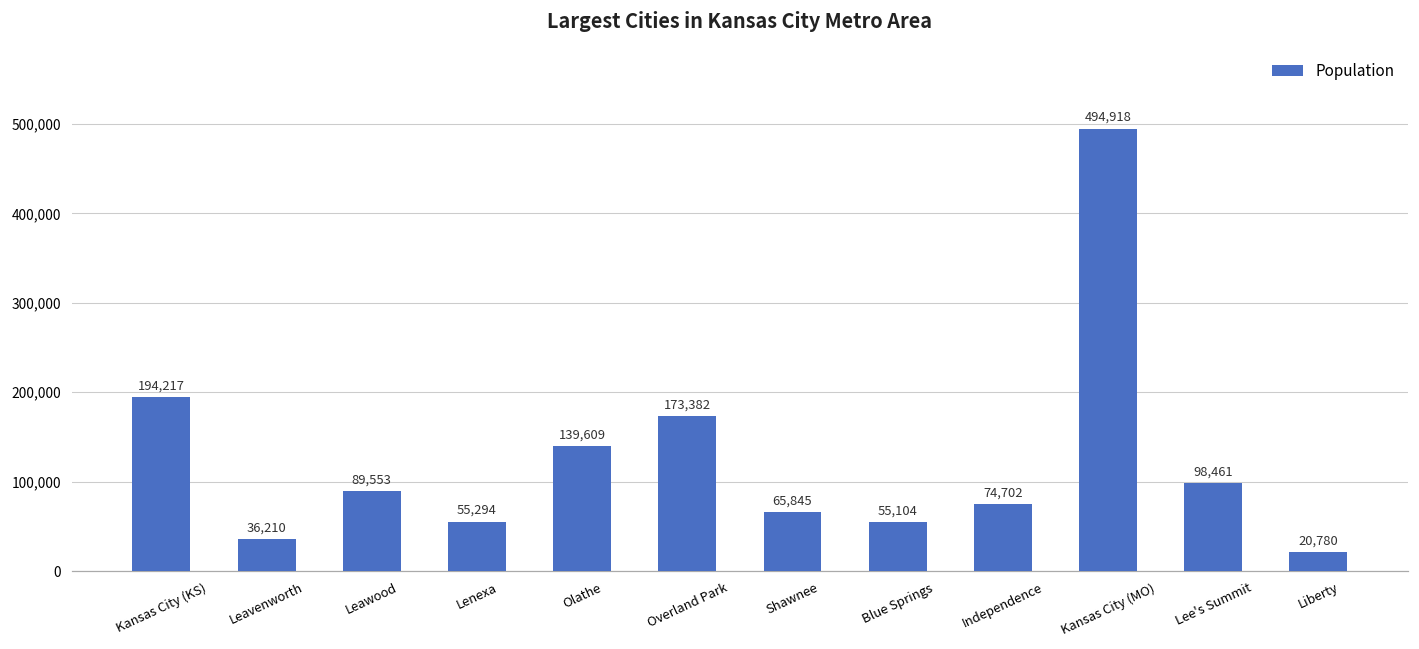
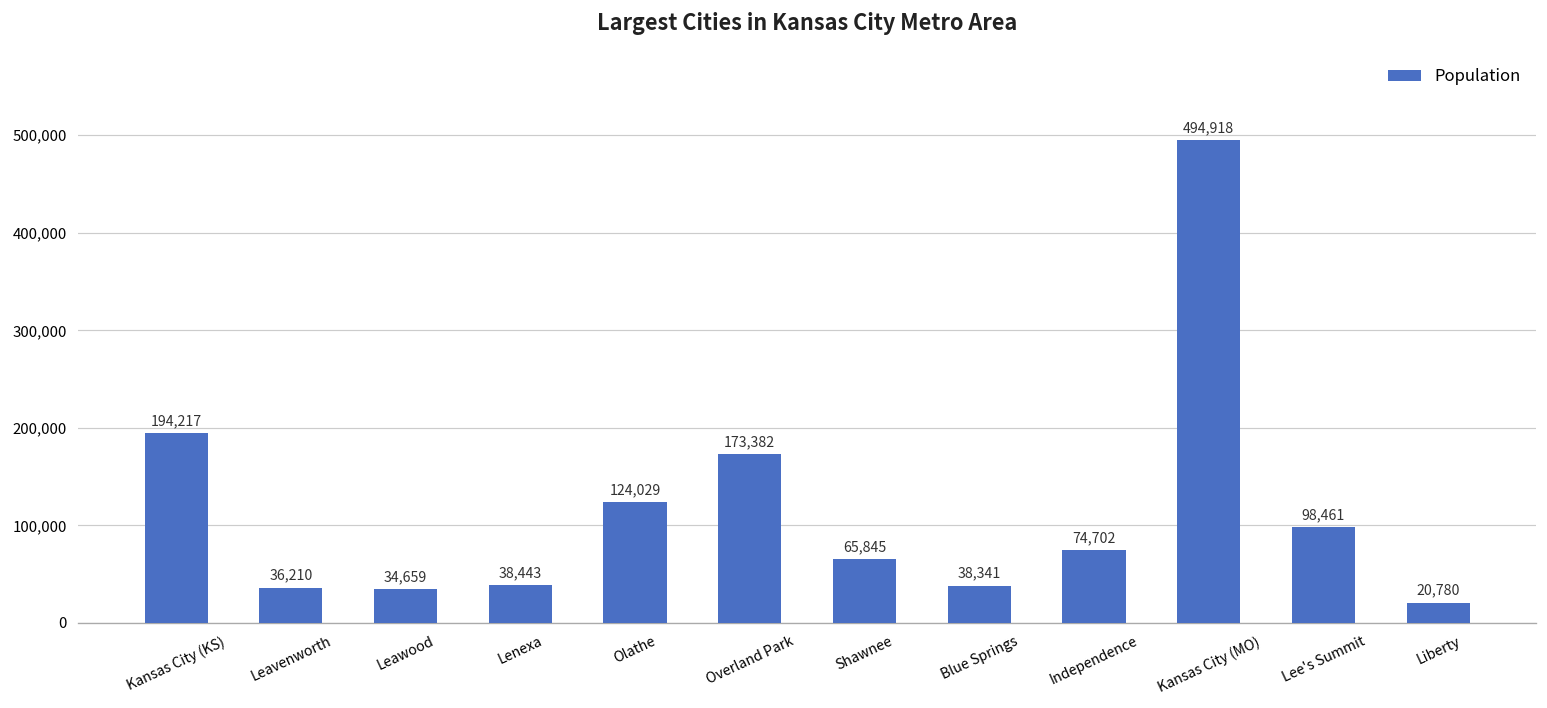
Leawood: 89,553 -> 34,659
Lenexa: 55,294 -> 38,443
Olathe: 139,609 -> 124,029
Blue Springs: 55,104 -> 38,341
